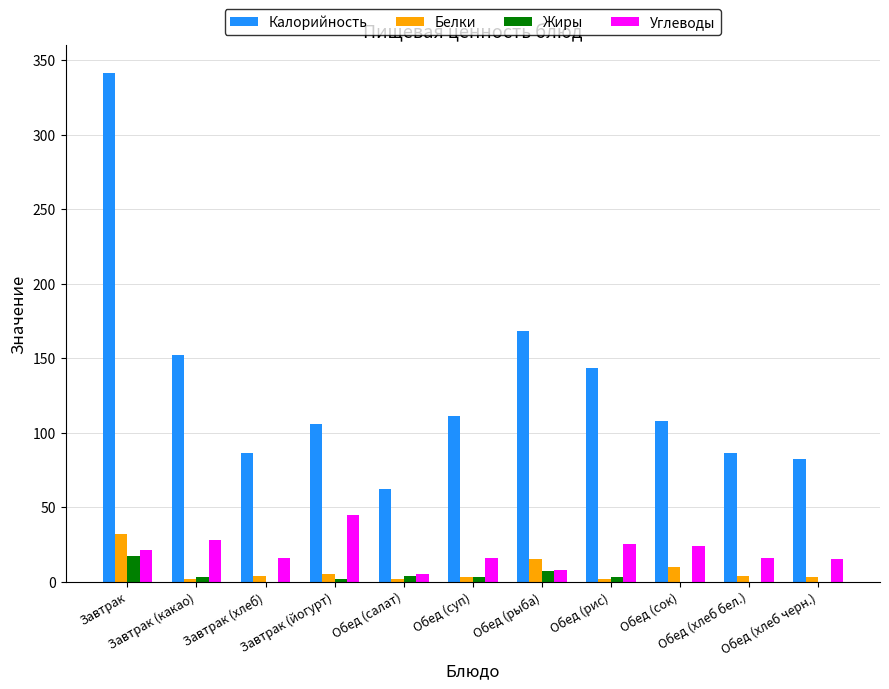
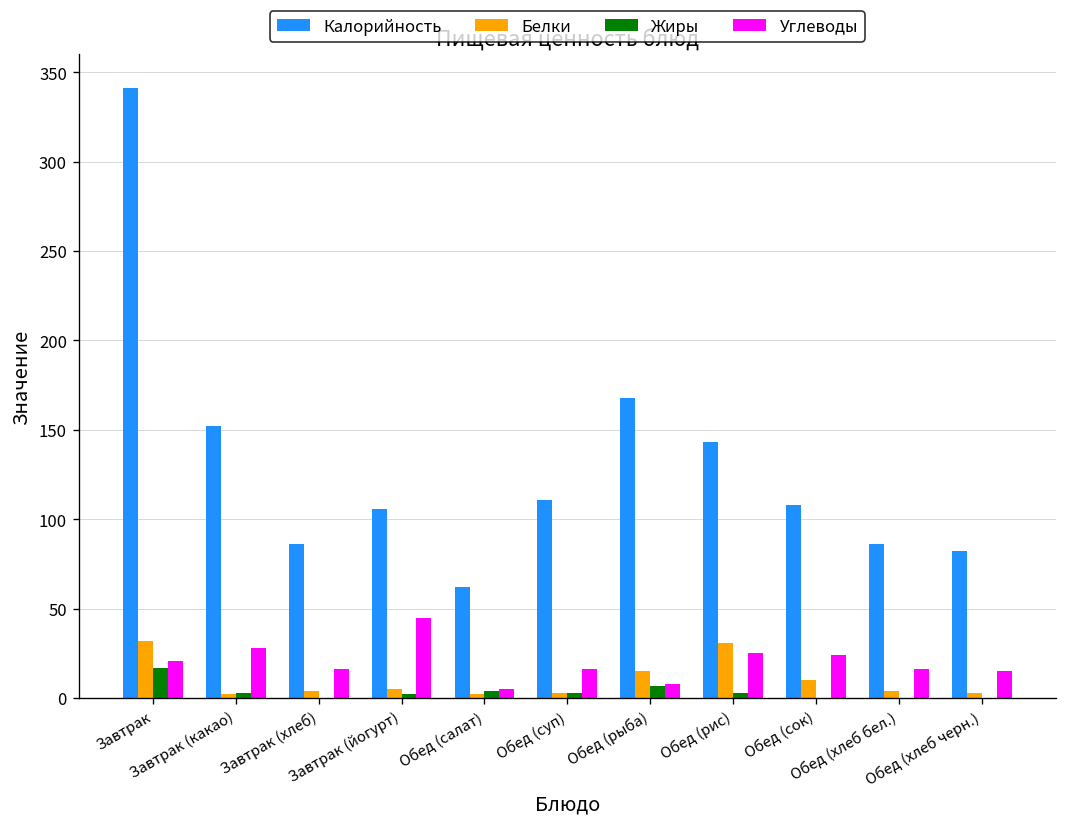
Белки, Обед (рис): 2 -> 31
